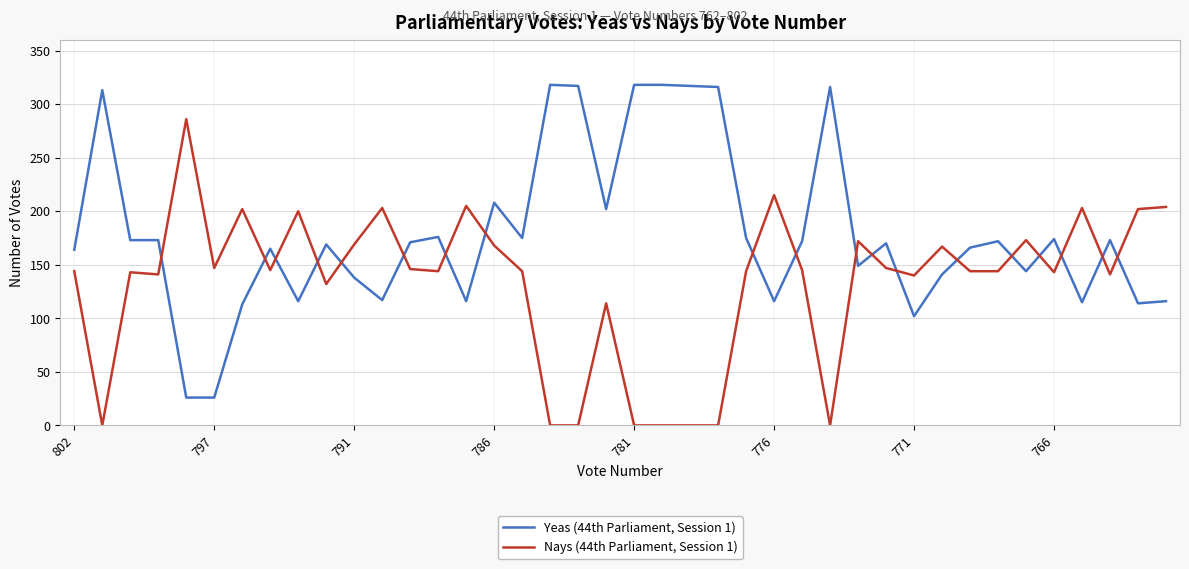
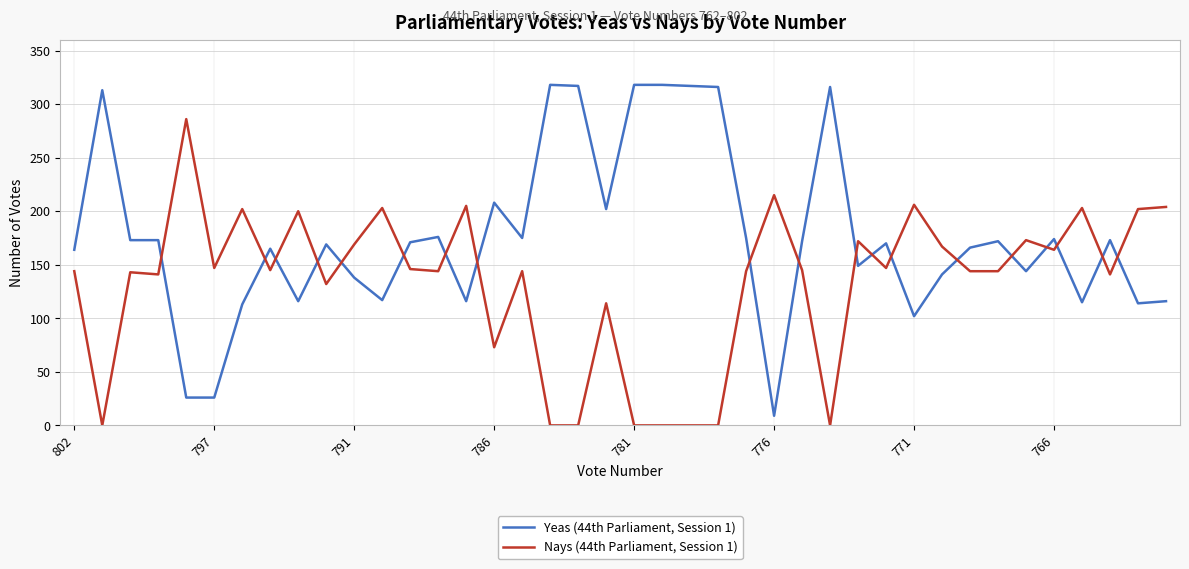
Nays (44th Parliament, Session 1), 786: 168 -> 73
Yeas (44th Parliament, Session 1), 776: 116 -> 9
Nays (44th Parliament, Session 1), 771: 140 -> 206
Nays (44th Parliament, Session 1), 766: 143 -> 164
